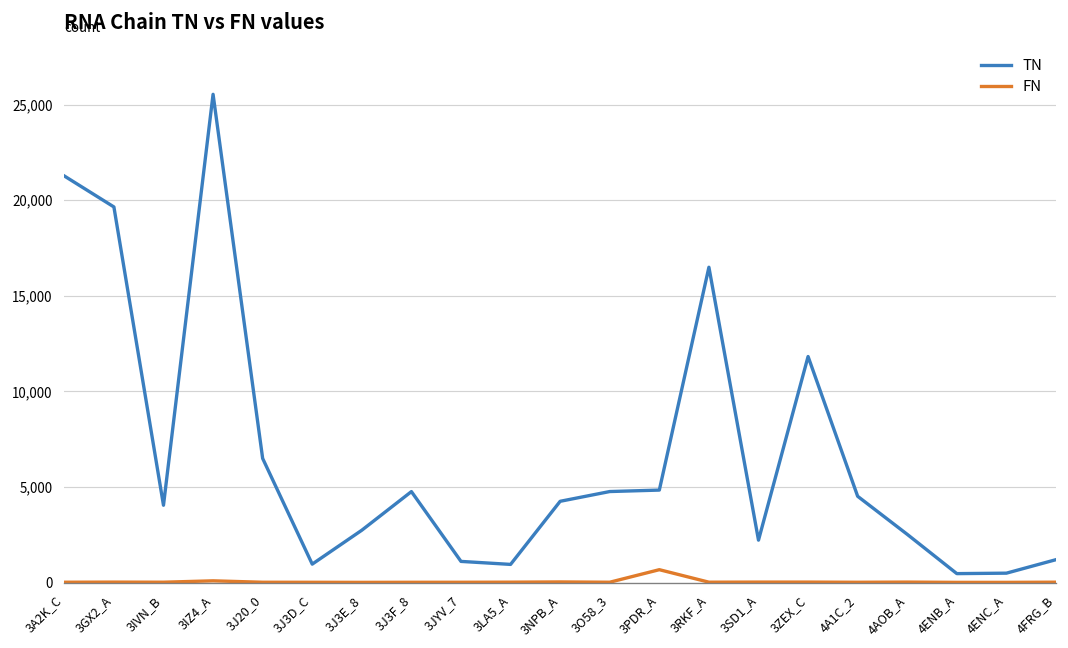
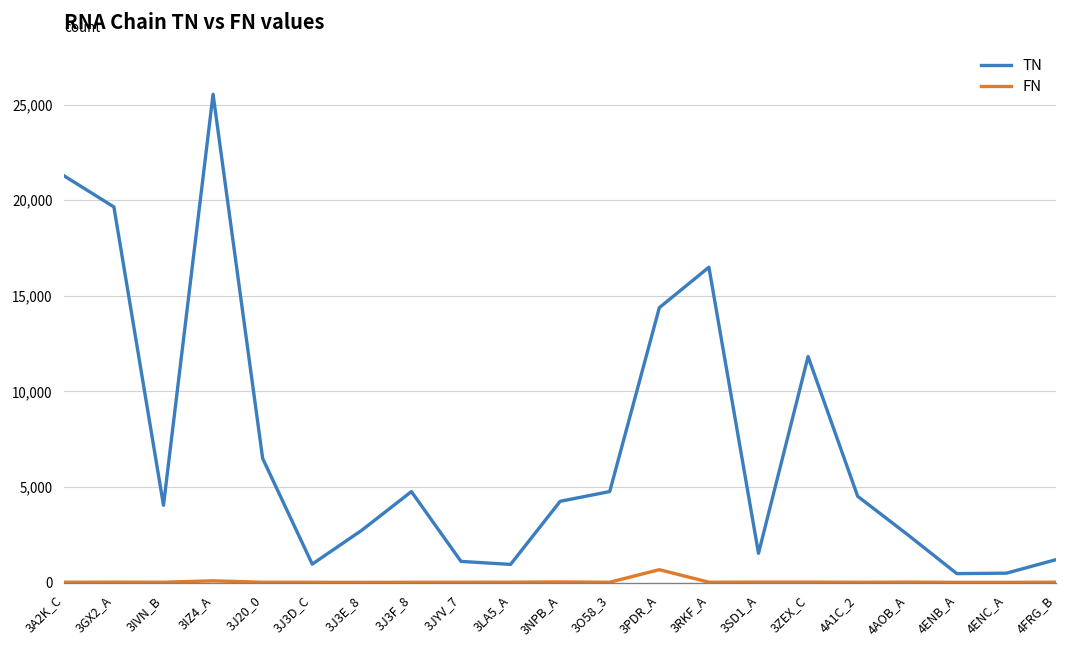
TN, 3PDR_A: 4,800 -> 14,400
TN, 3SD1_A: 2,200 -> 1,500
